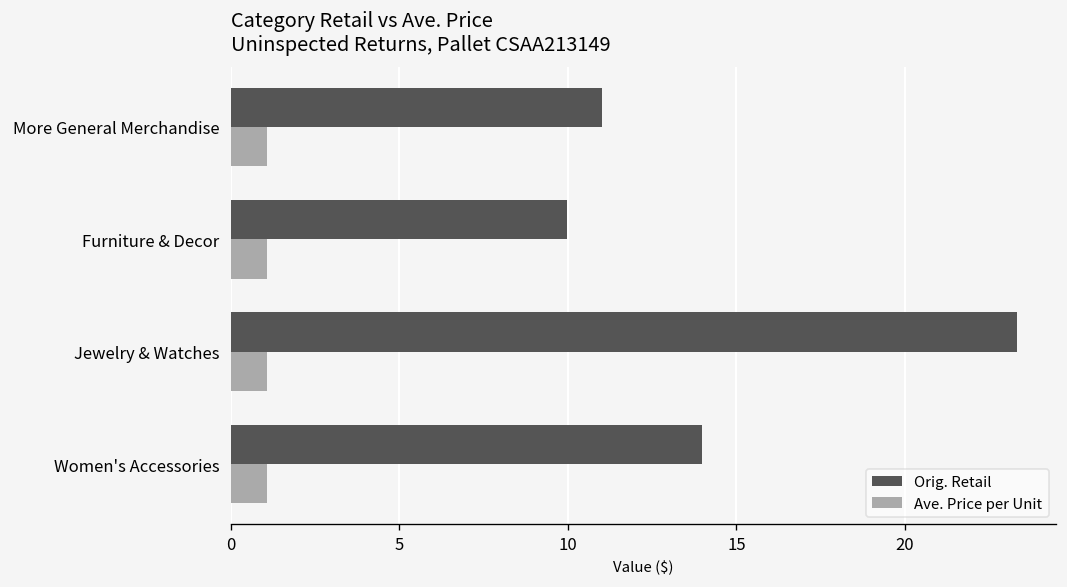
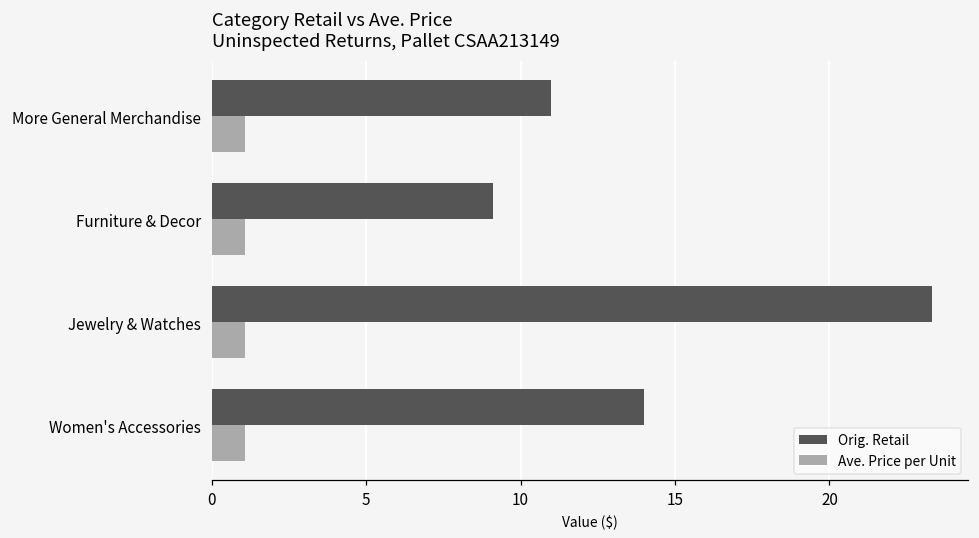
Orig. Retail, Furniture & Decor: 10.0 -> 9.1
